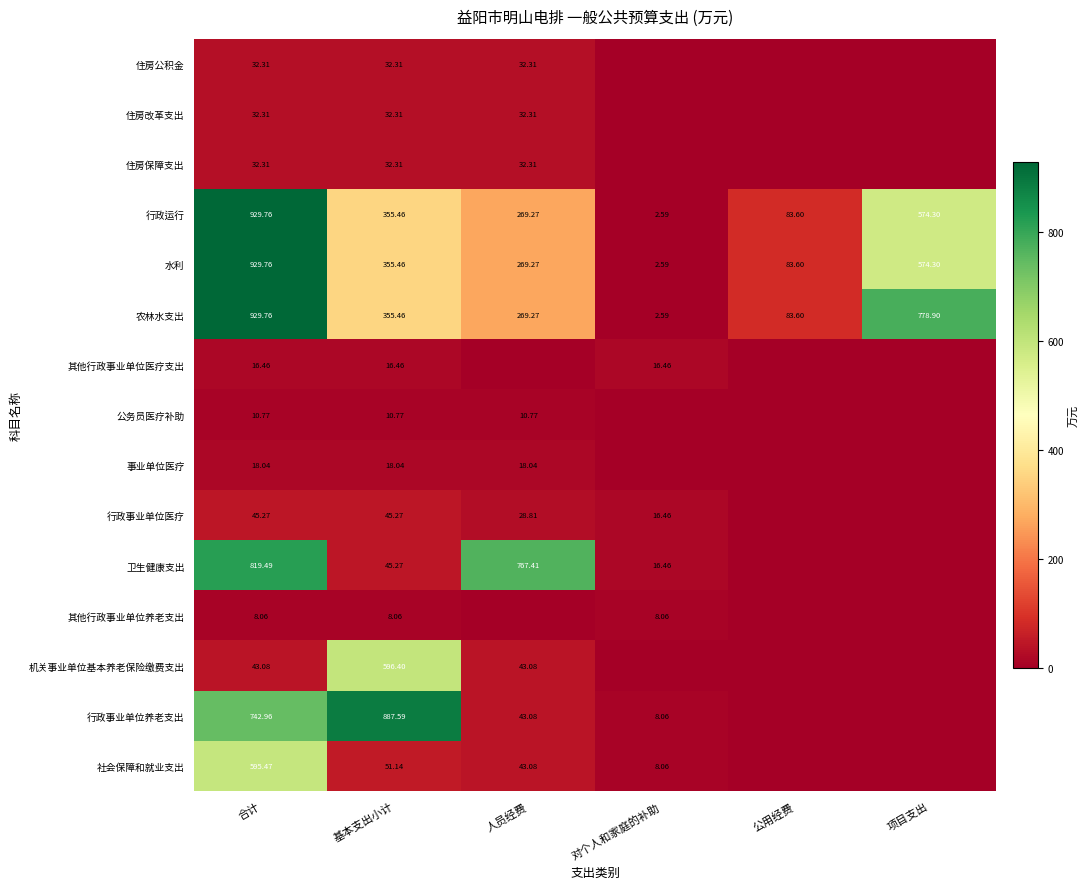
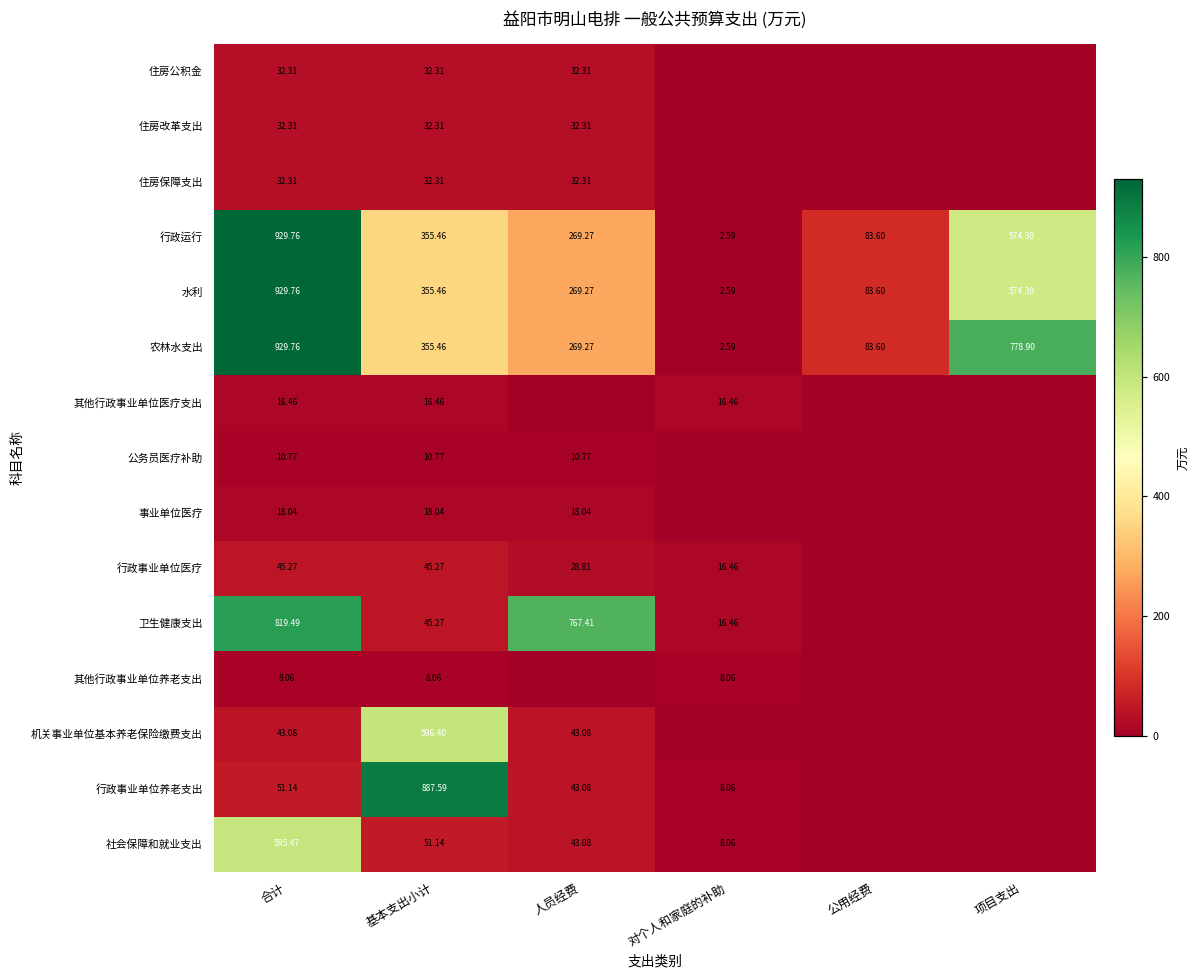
行政事业单位养老支出, 合计: 742.96 -> 51.14
